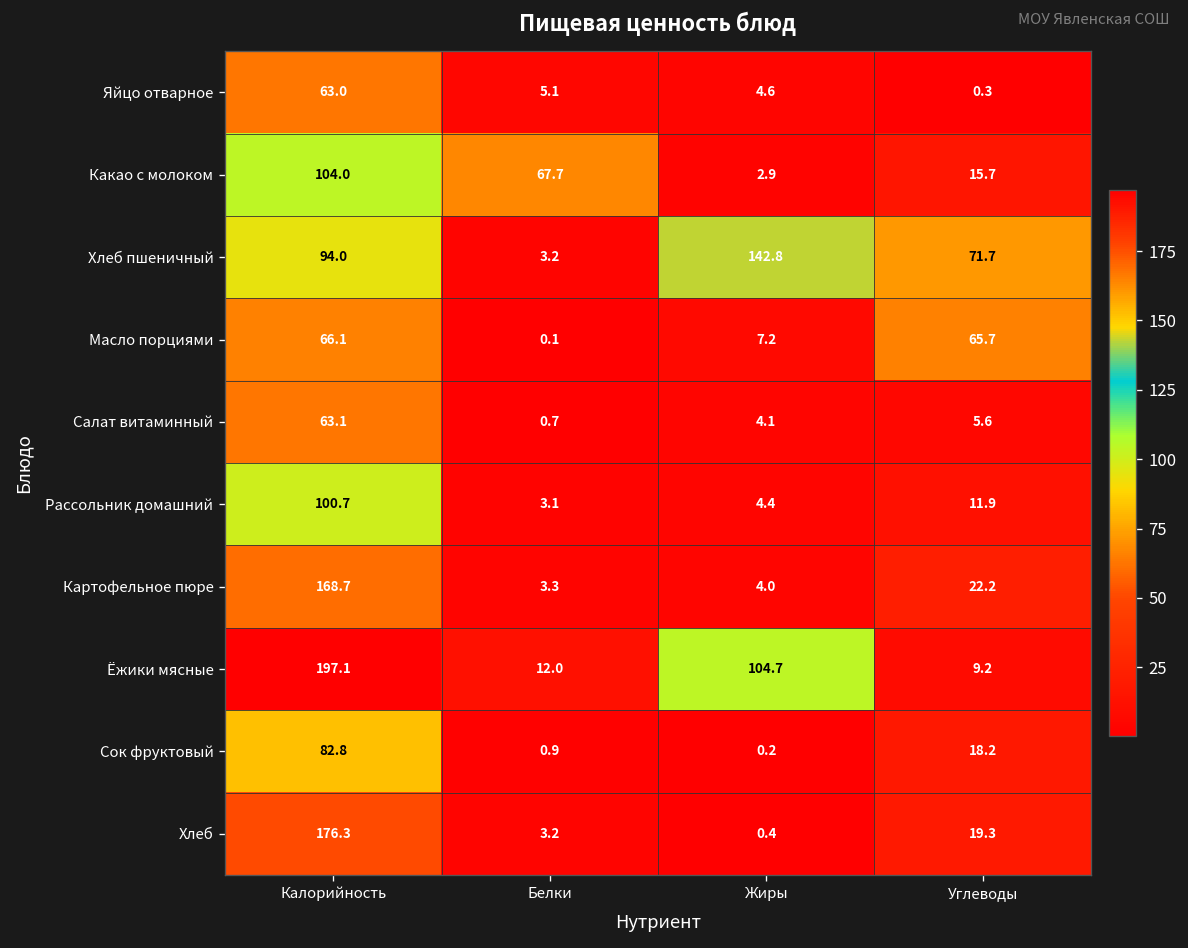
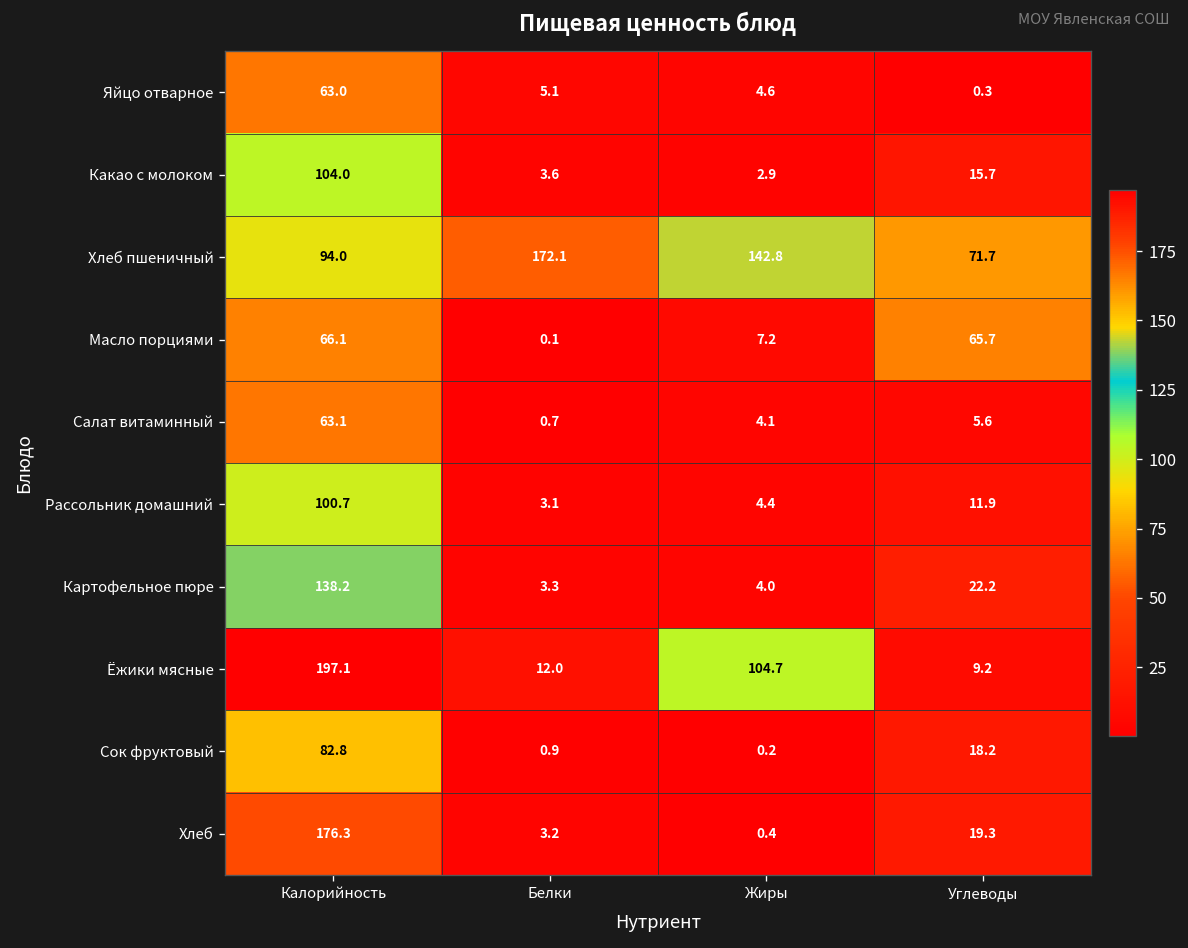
Какао с молоком, Белки: 67.7 -> 3.6
Хлеб пшеничный, Белки: 3.2 -> 172.1
Картофельное пюре, Калорийность: 168.7 -> 138.2
